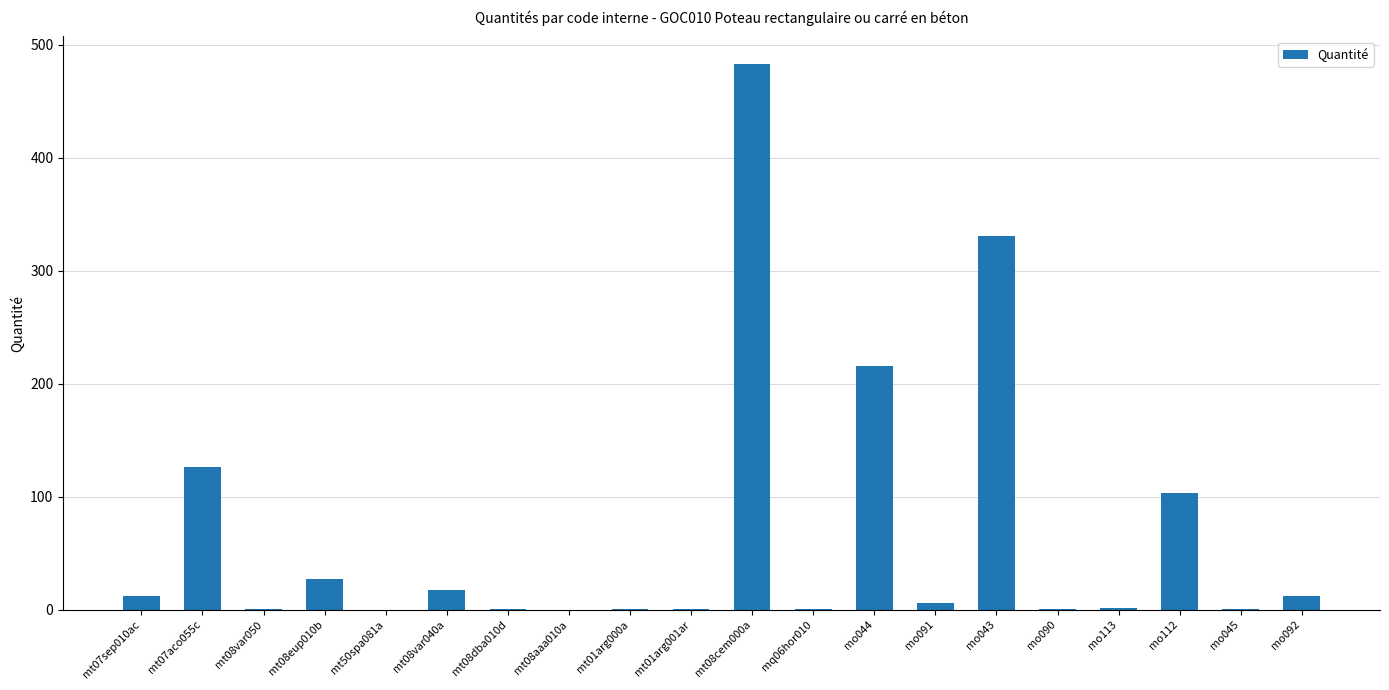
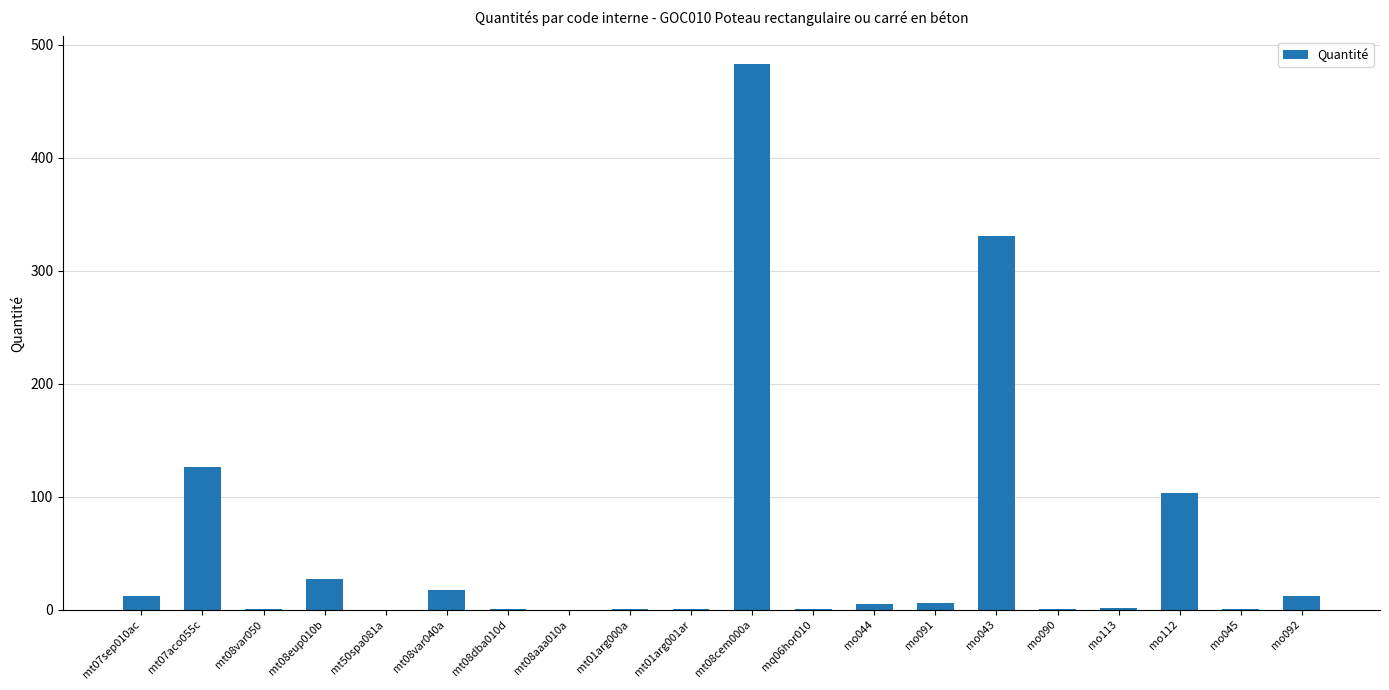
mo044: 216 -> 5
